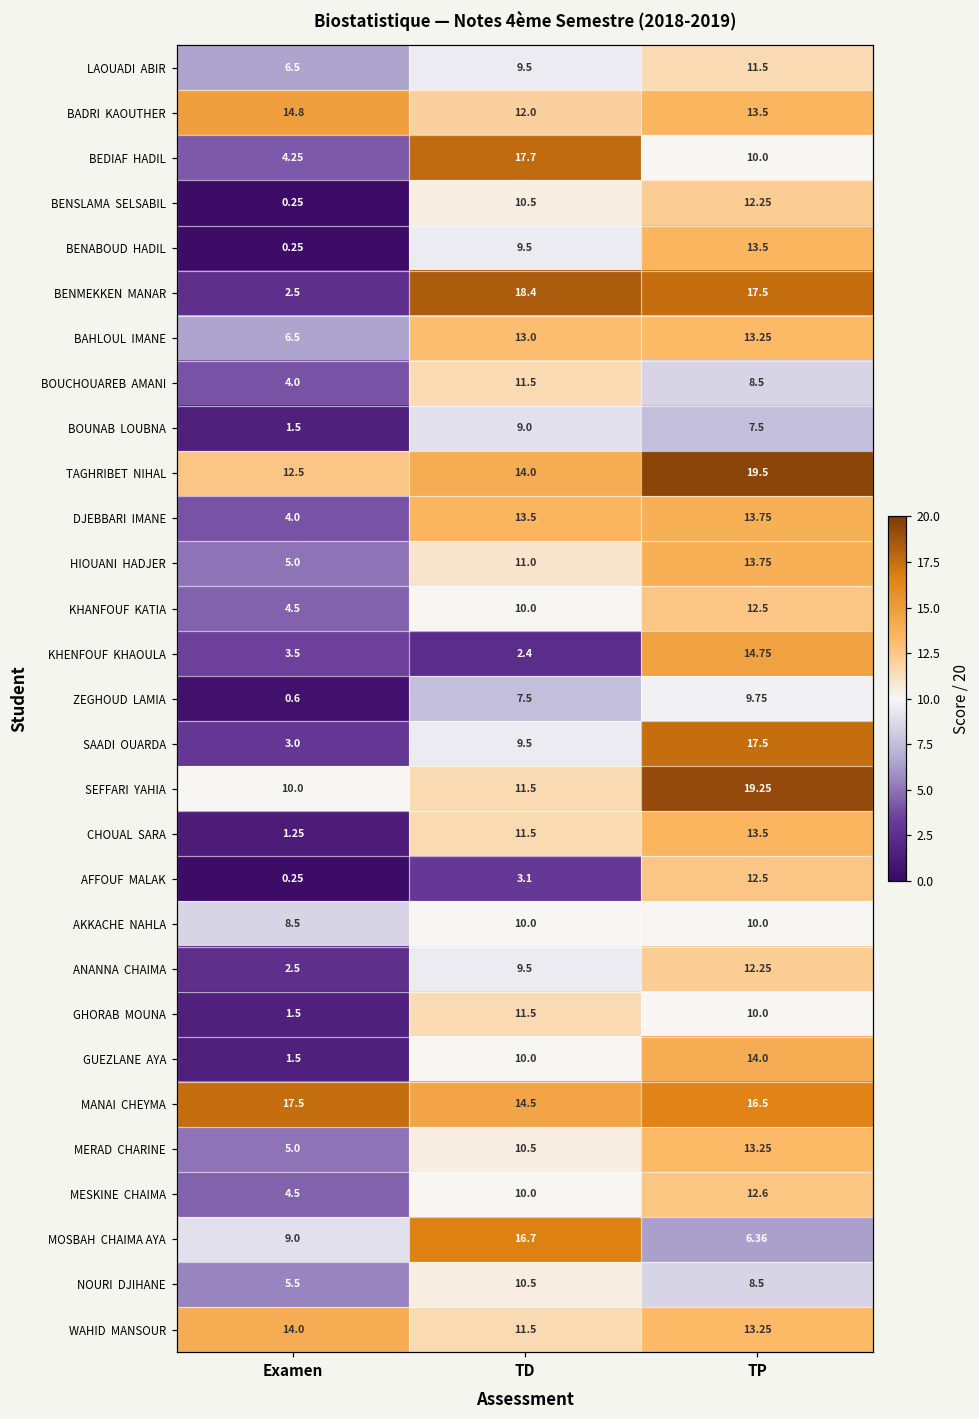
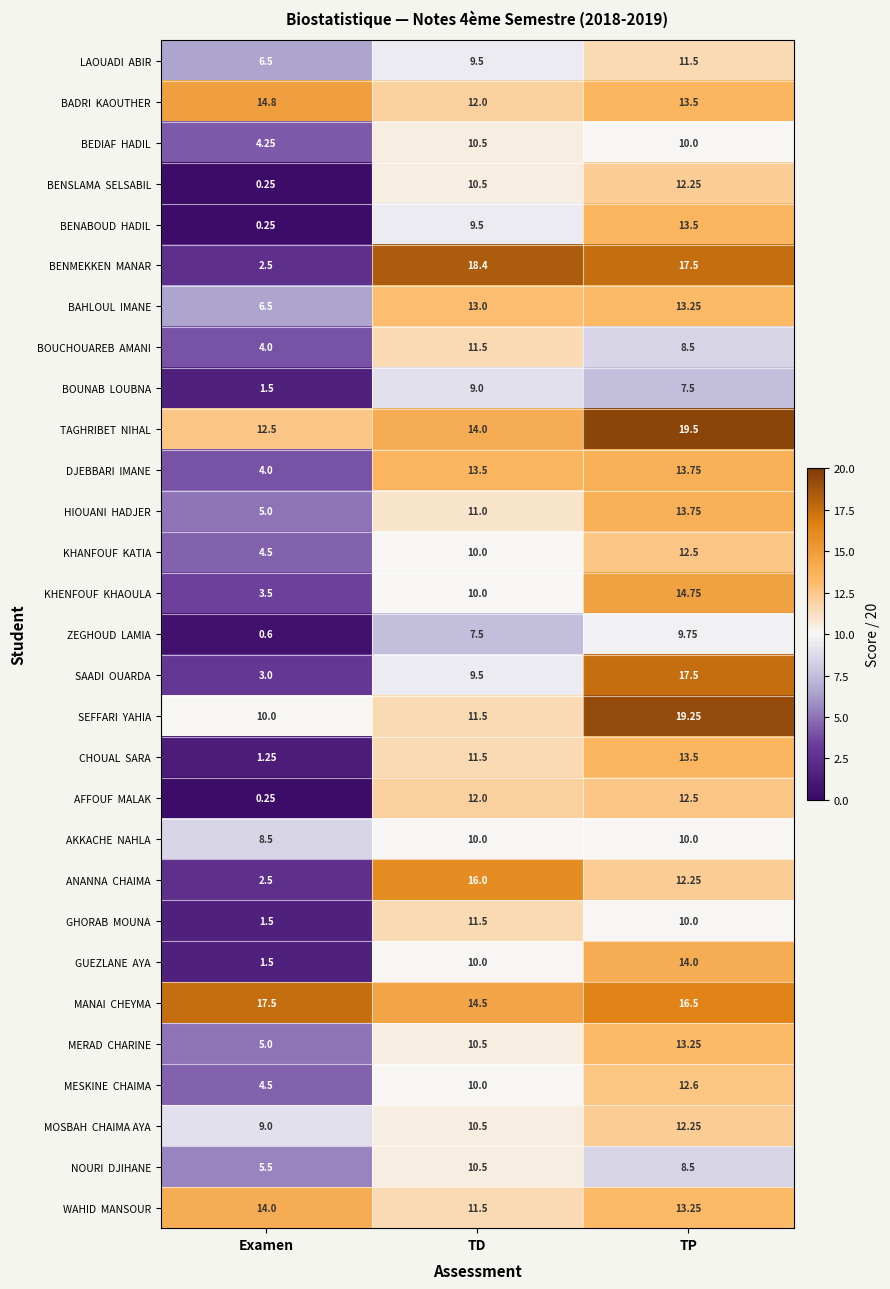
BEDIAF HADIL, TD: 17.7 -> 10.5
KHENFOUF KHAOULA, TD: 2.4 -> 10.0
AFFOUF MALAK, TD: 3.1 -> 12.0
ANANNA CHAIMA, TD: 9.5 -> 16.0
MOSBAH CHAIMA AYA, TD: 16.7 -> 10.5
MOSBAH CHAIMA AYA, TP: 6.36 -> 12.25
